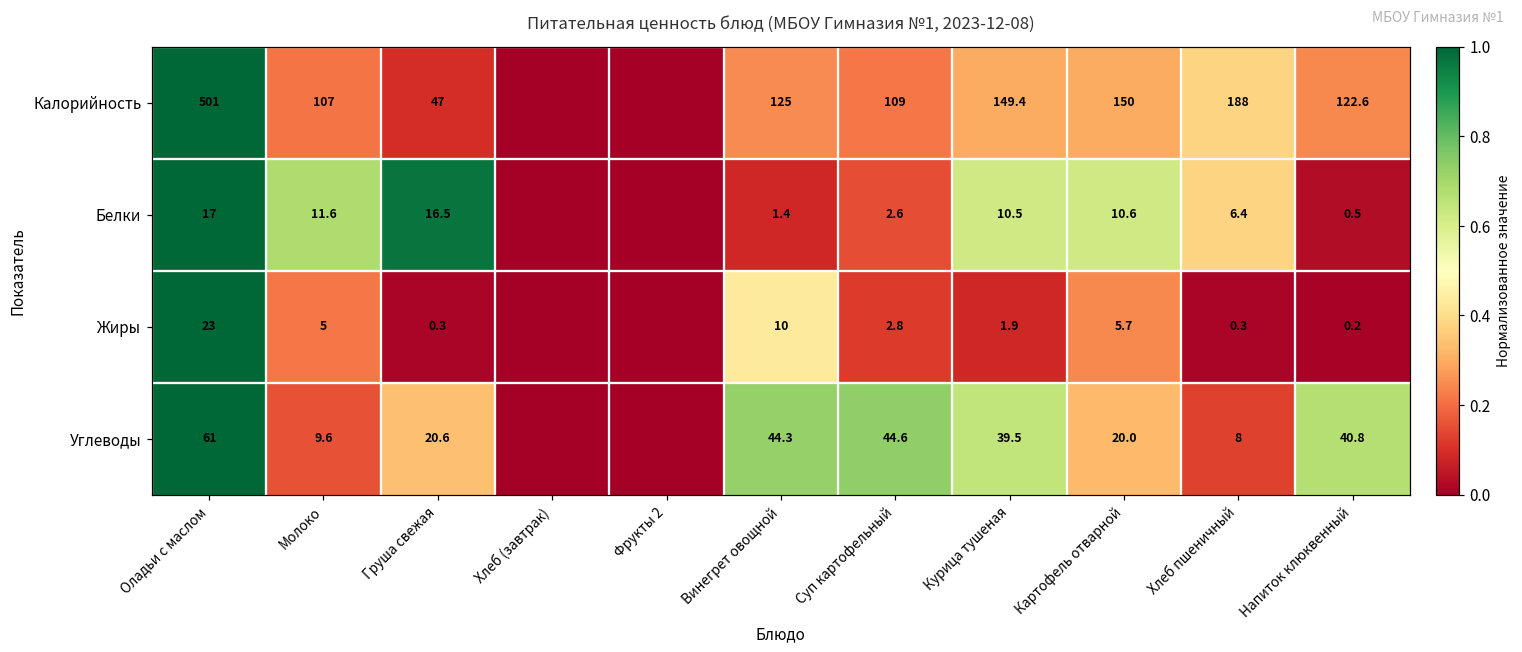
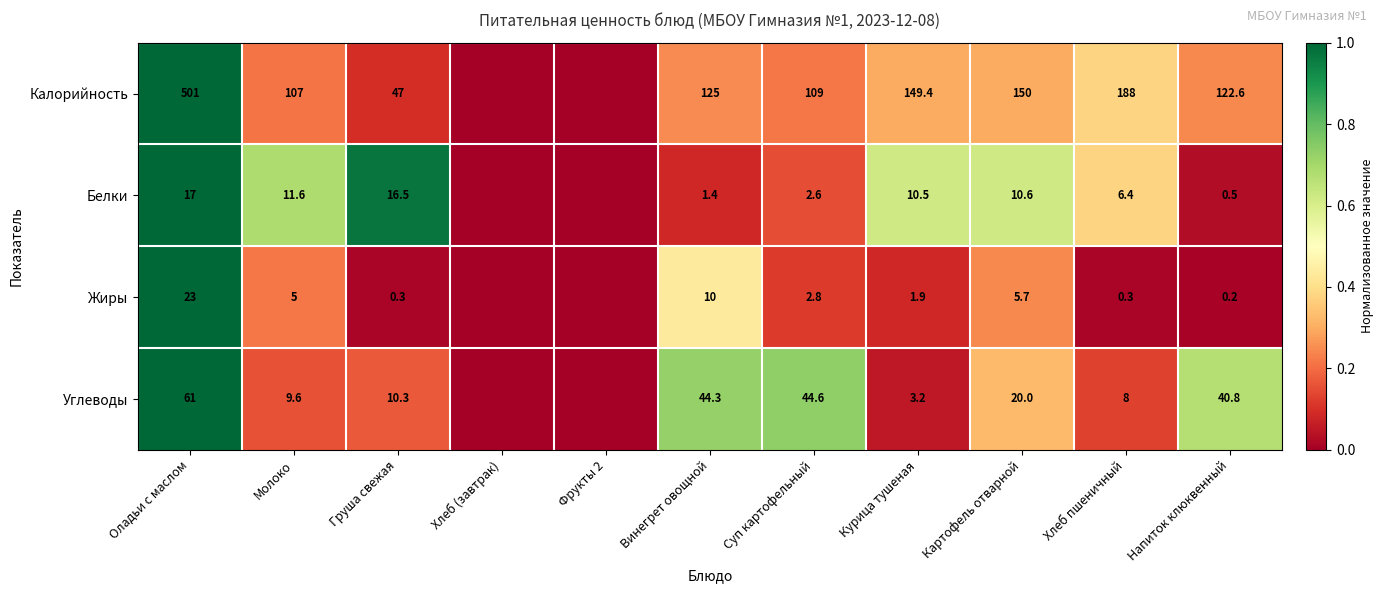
Углеводы, Груша свежая: 20.6 -> 10.3
Углеводы, Курица тушеная: 39.5 -> 3.2
